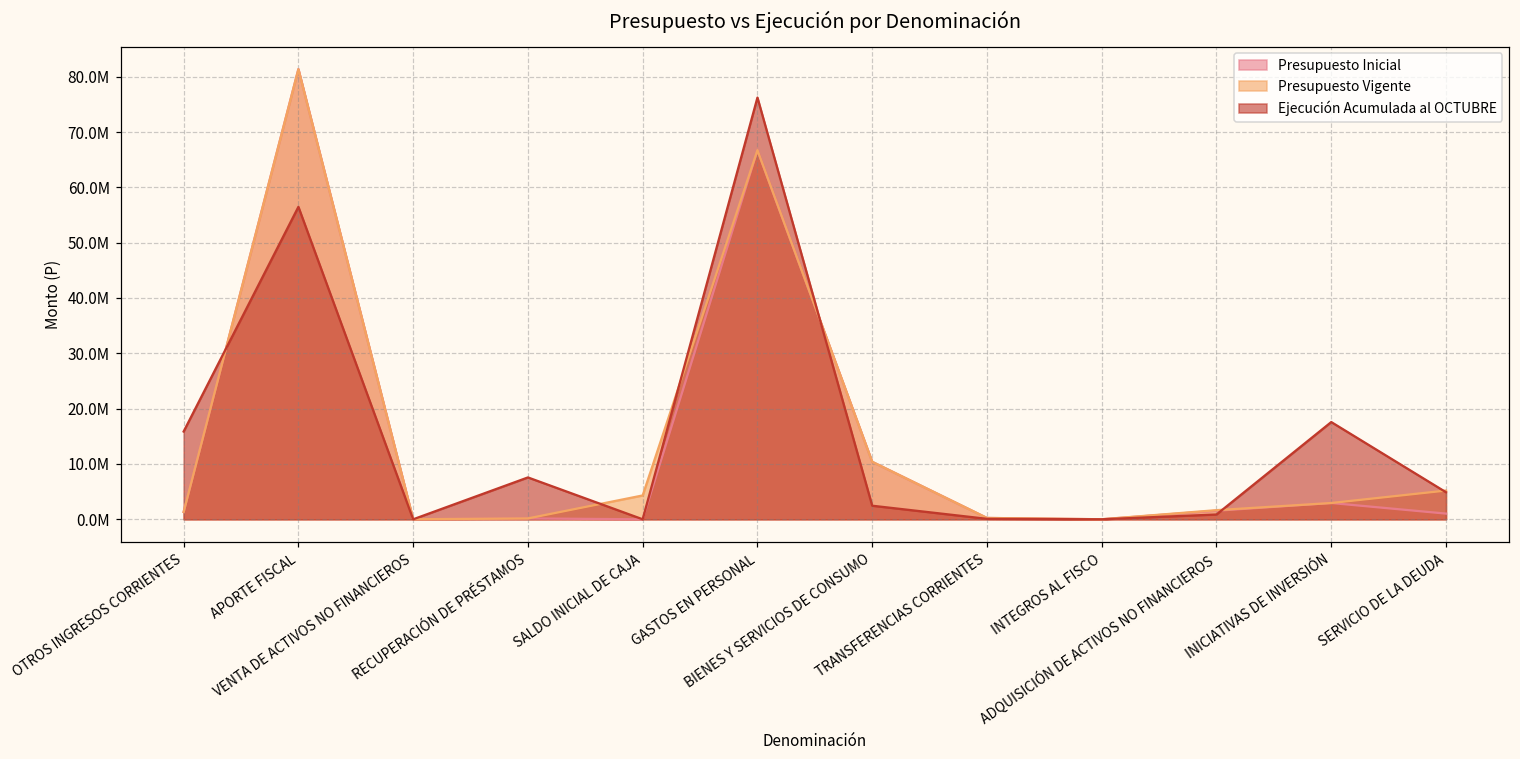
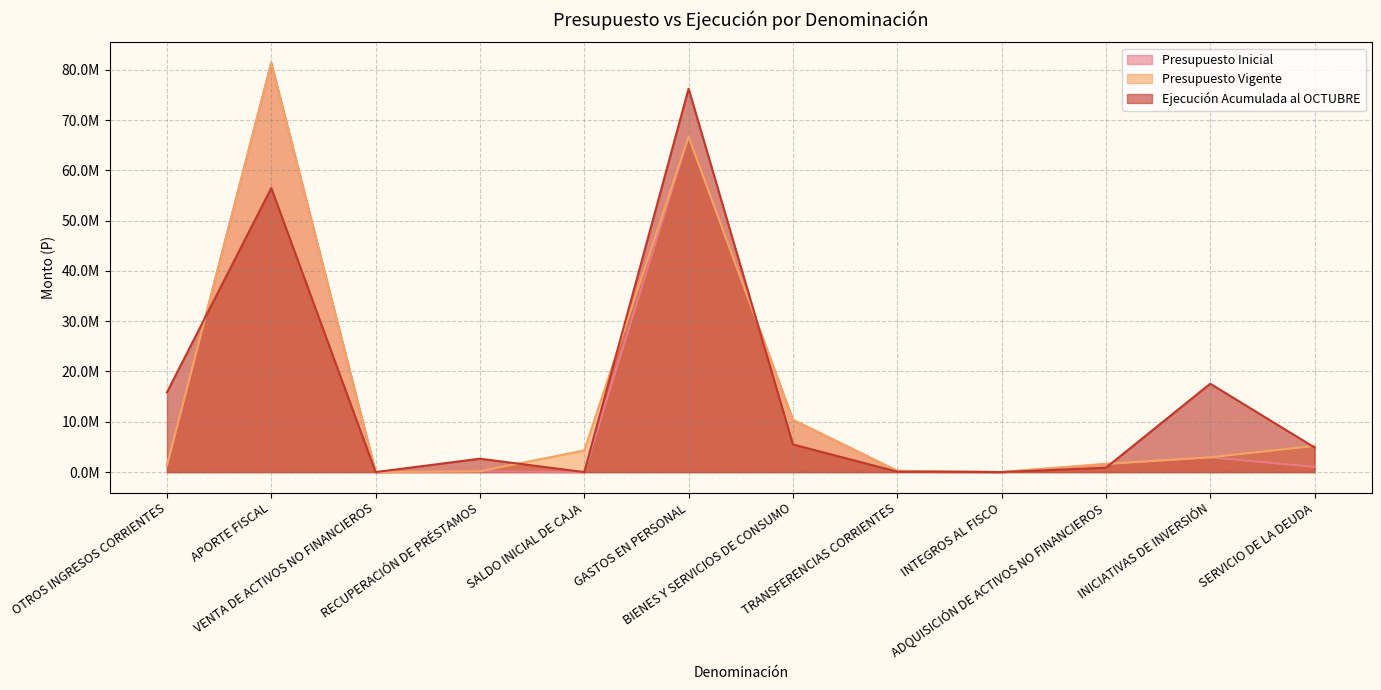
Ejecución Acumulada al OCTUBRE, RECUPERACIÓN DE PRÉSTAMOS: 8000000 -> 3000000
Ejecución Acumulada al OCTUBRE, BIENES Y SERVICIOS DE CONSUMO: 2000000 -> 5000000
